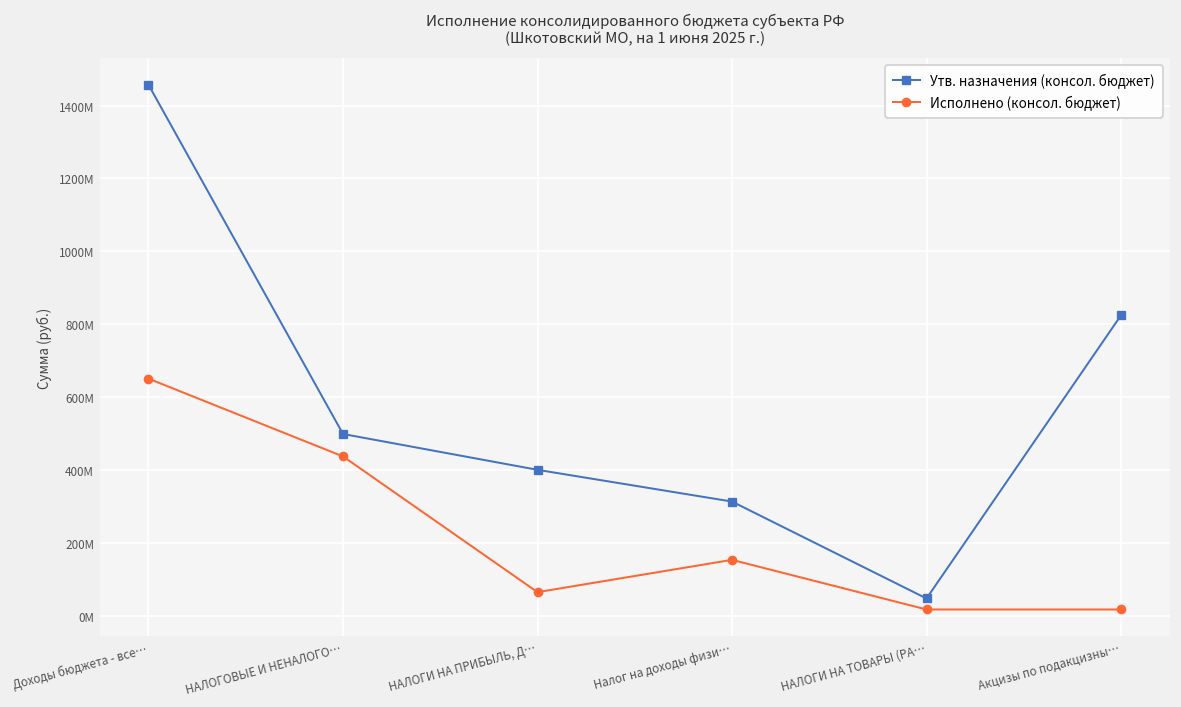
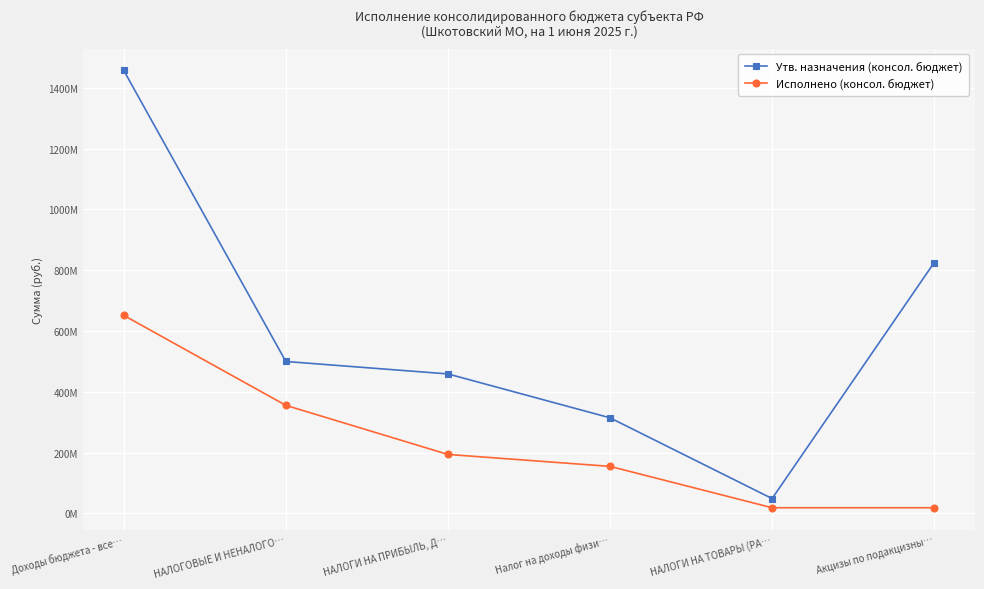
Исполнено (консол. бюджет), НАЛОГОВЫЕ И НЕНАЛОГО…: 440000000 -> 360000000
Утв. назначения (консол. бюджет), НАЛОГИ НА ПРИБЫЛЬ, Д…: 400000000 -> 460000000
Исполнено (консол. бюджет), НАЛОГИ НА ПРИБЫЛЬ, Д…: 70000000 -> 190000000
